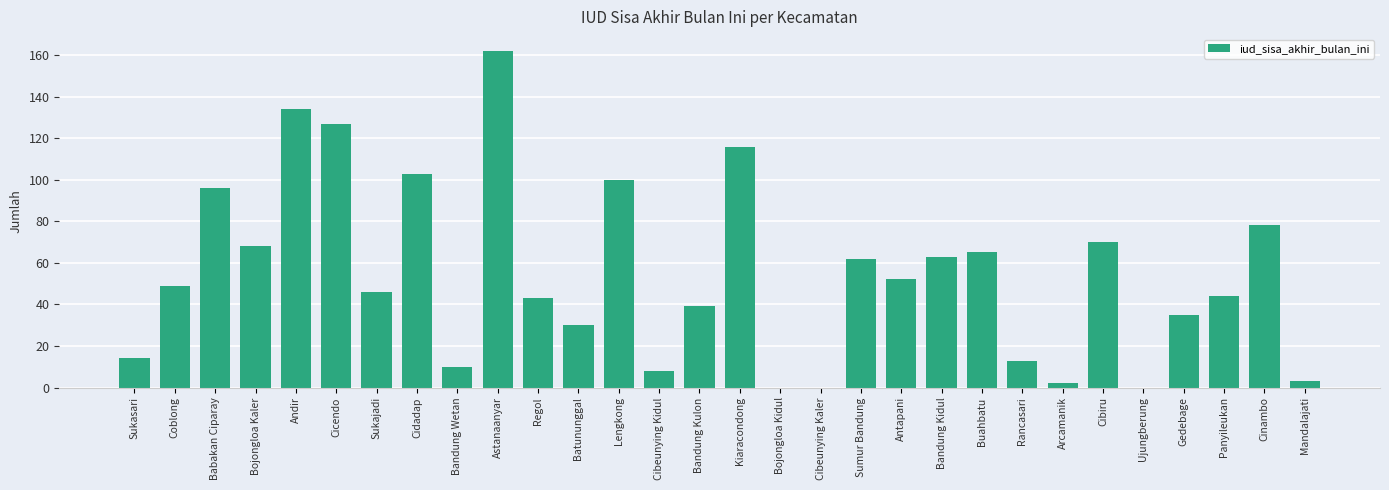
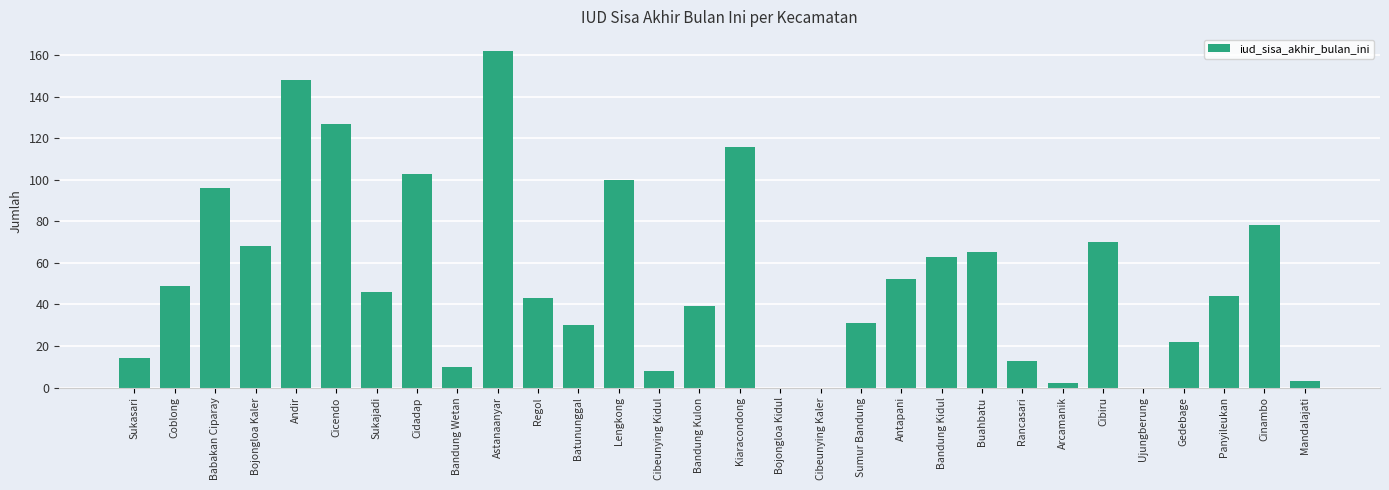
Andir: 134 -> 148
Sumur Bandung: 62 -> 31
Gedebage: 35 -> 22
